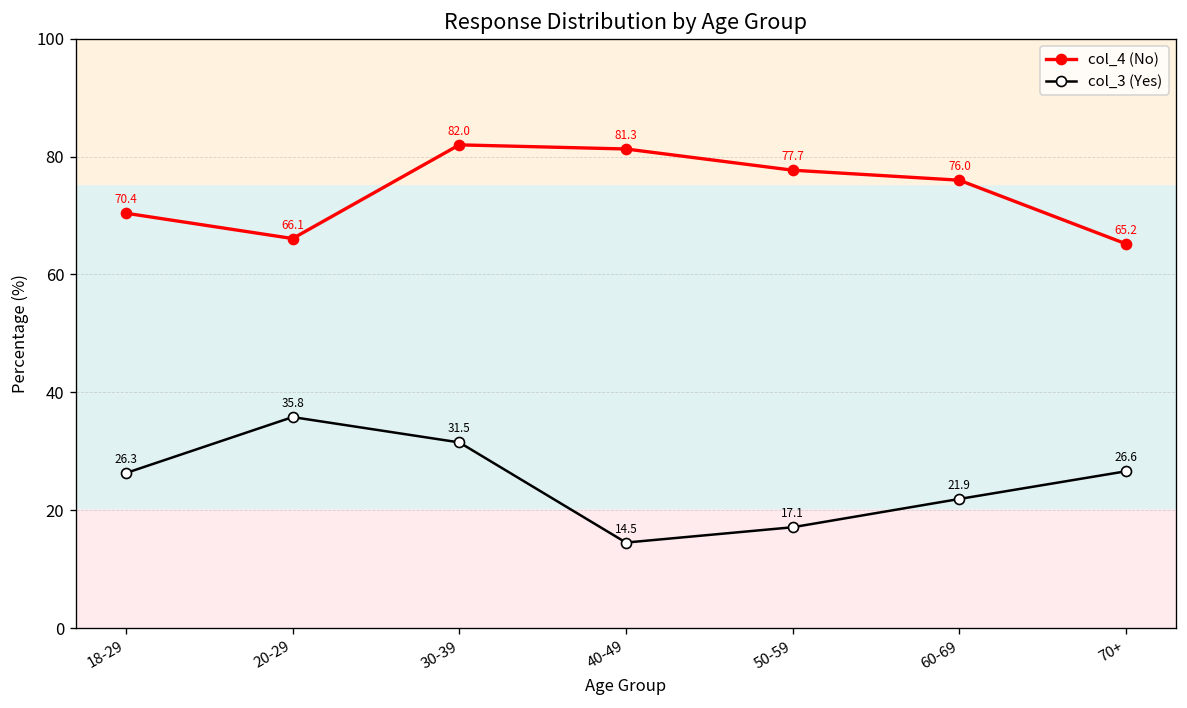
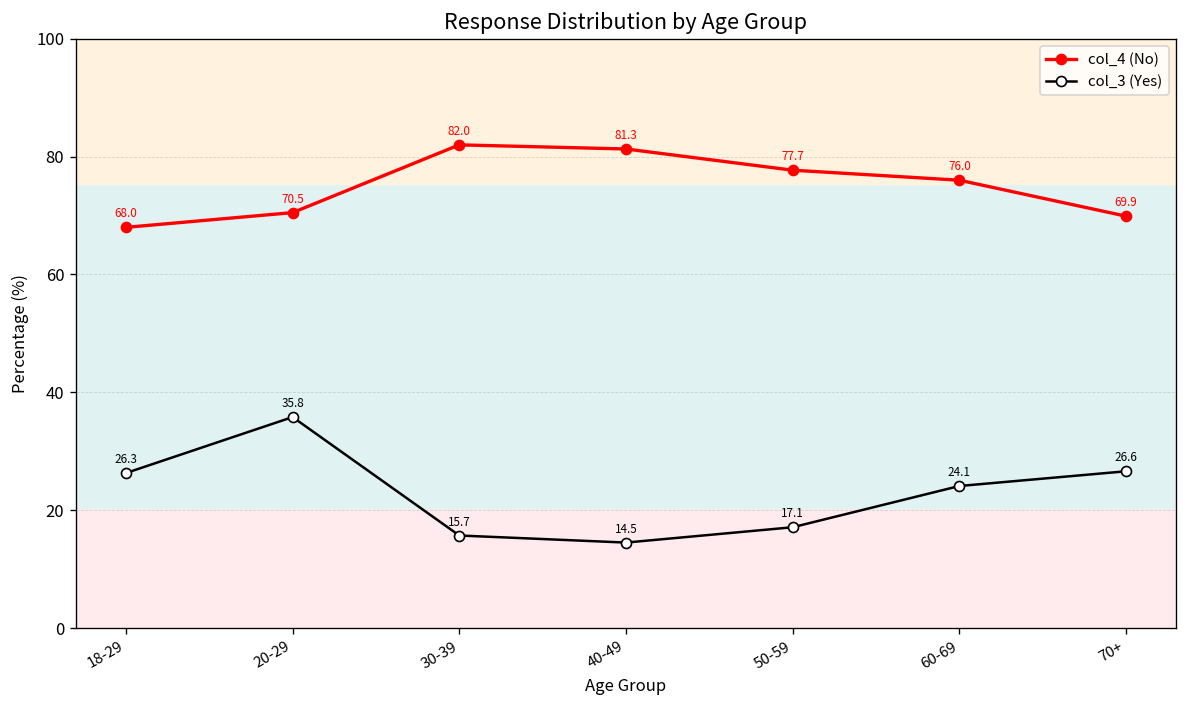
col_4 (No), 18-29: 70.4 -> 68.0
col_4 (No), 20-29: 66.1 -> 70.5
col_3 (Yes), 30-39: 31.5 -> 15.7
col_3 (Yes), 60-69: 21.9 -> 24.1
col_4 (No), 70+: 65.2 -> 69.9
